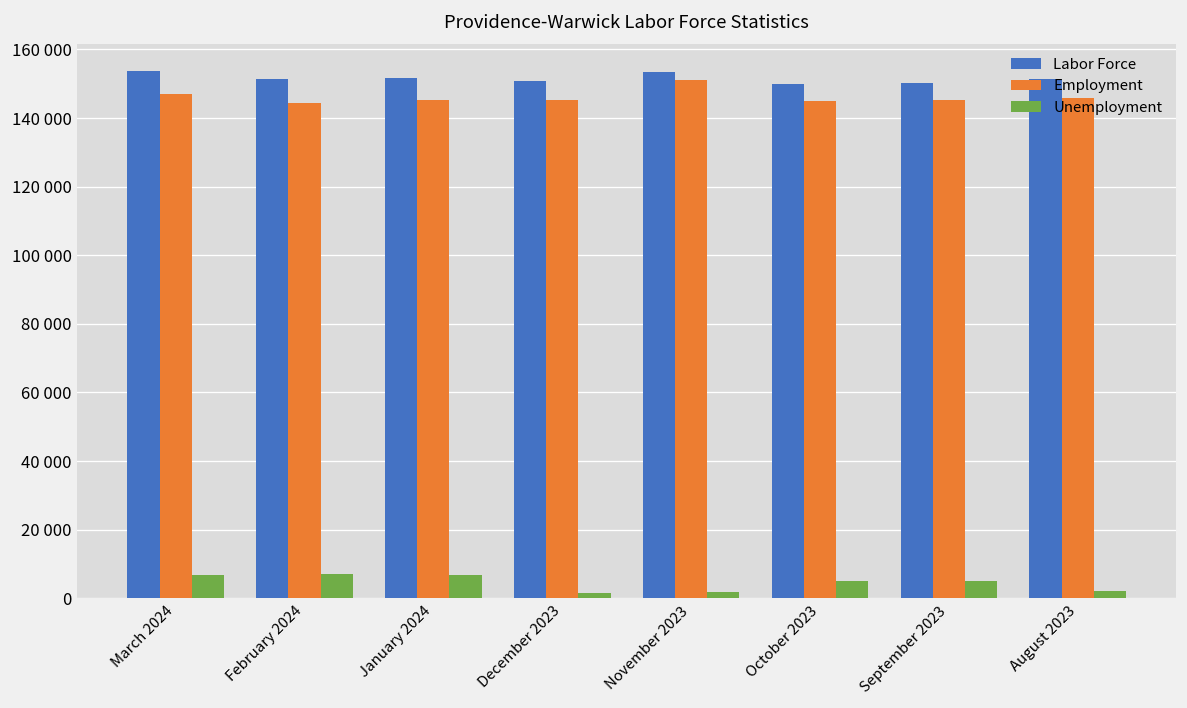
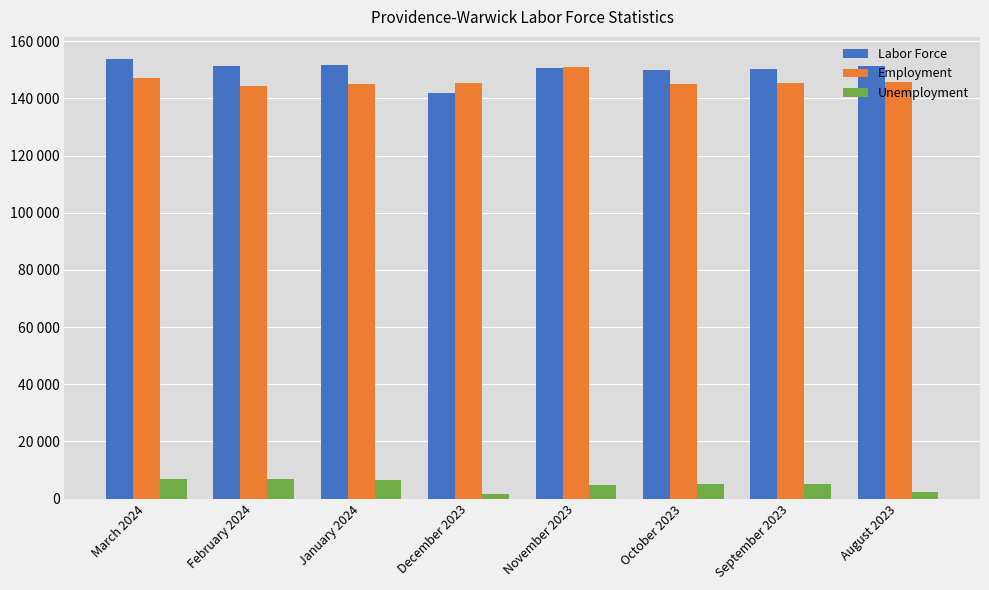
Labor Force, December 2023: 151000 -> 142000
Labor Force, November 2023: 153000 -> 151000
Unemployment, November 2023: 2000 -> 5000
